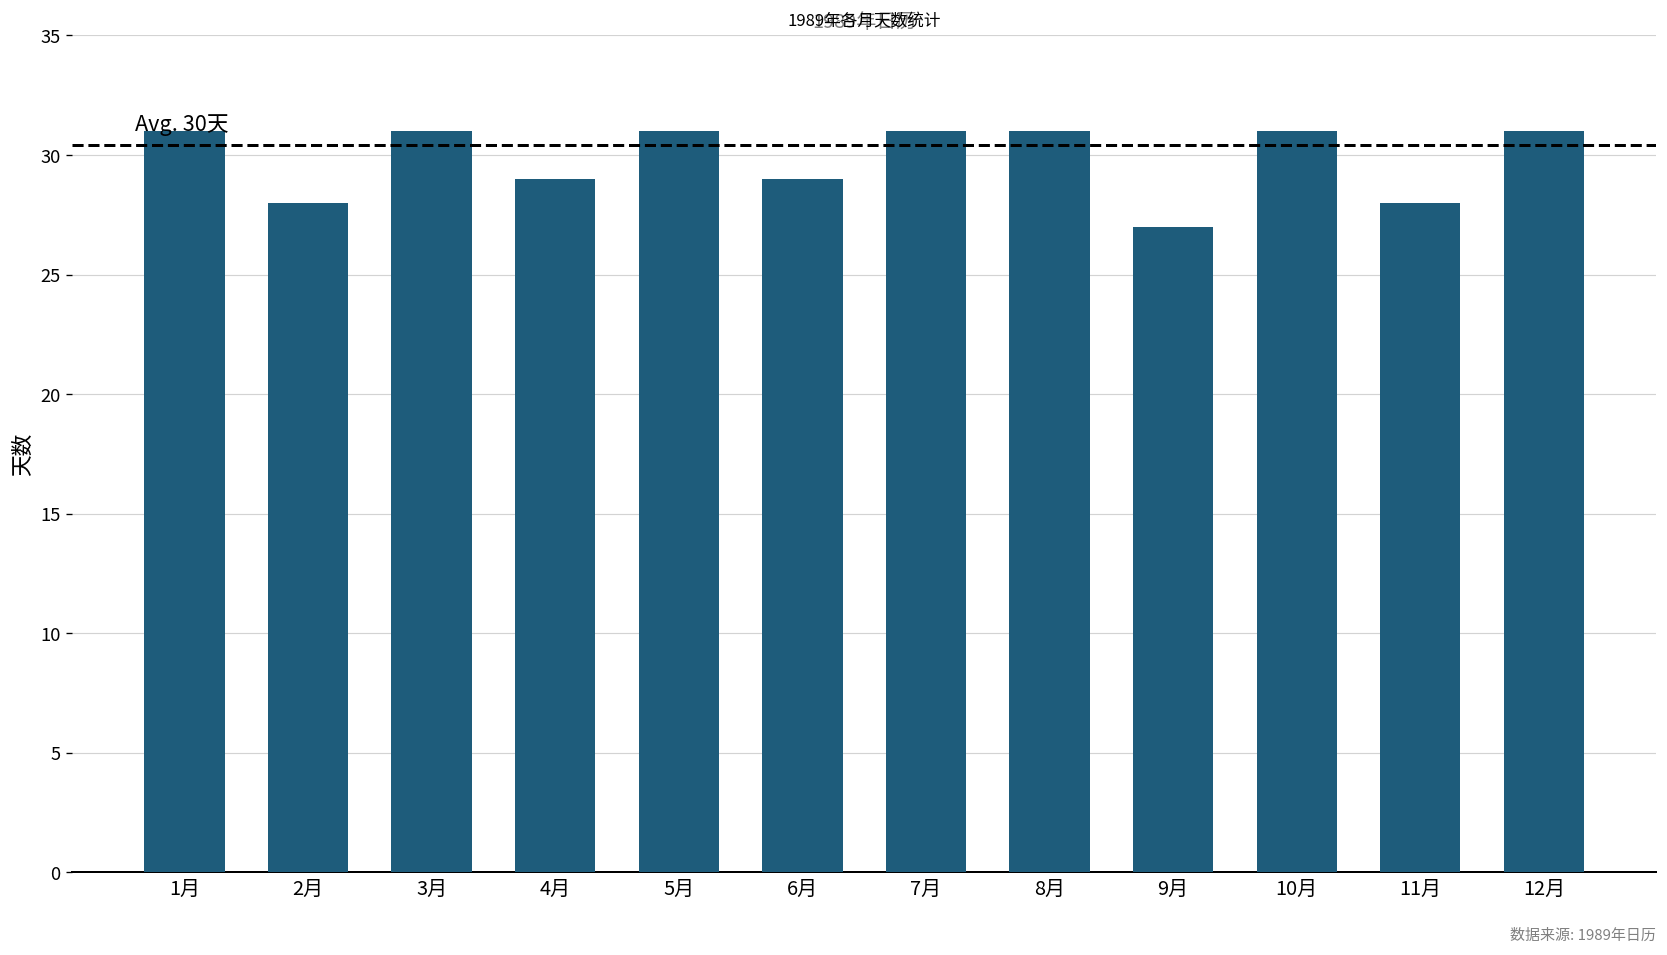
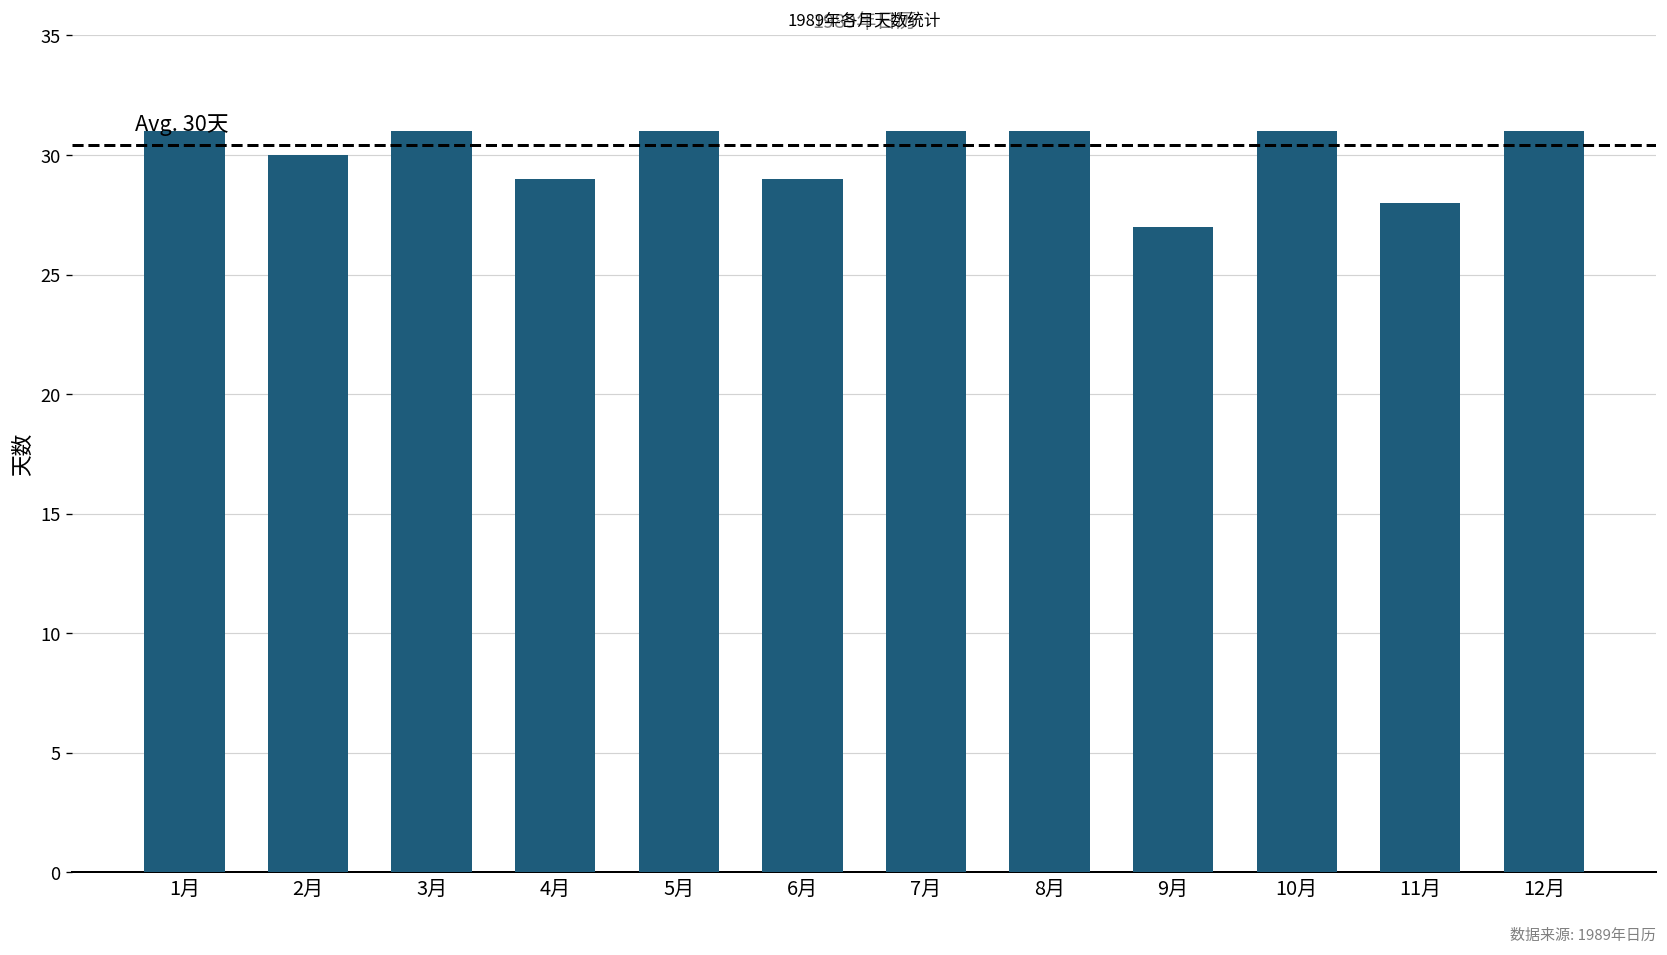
2月: 28 -> 30
